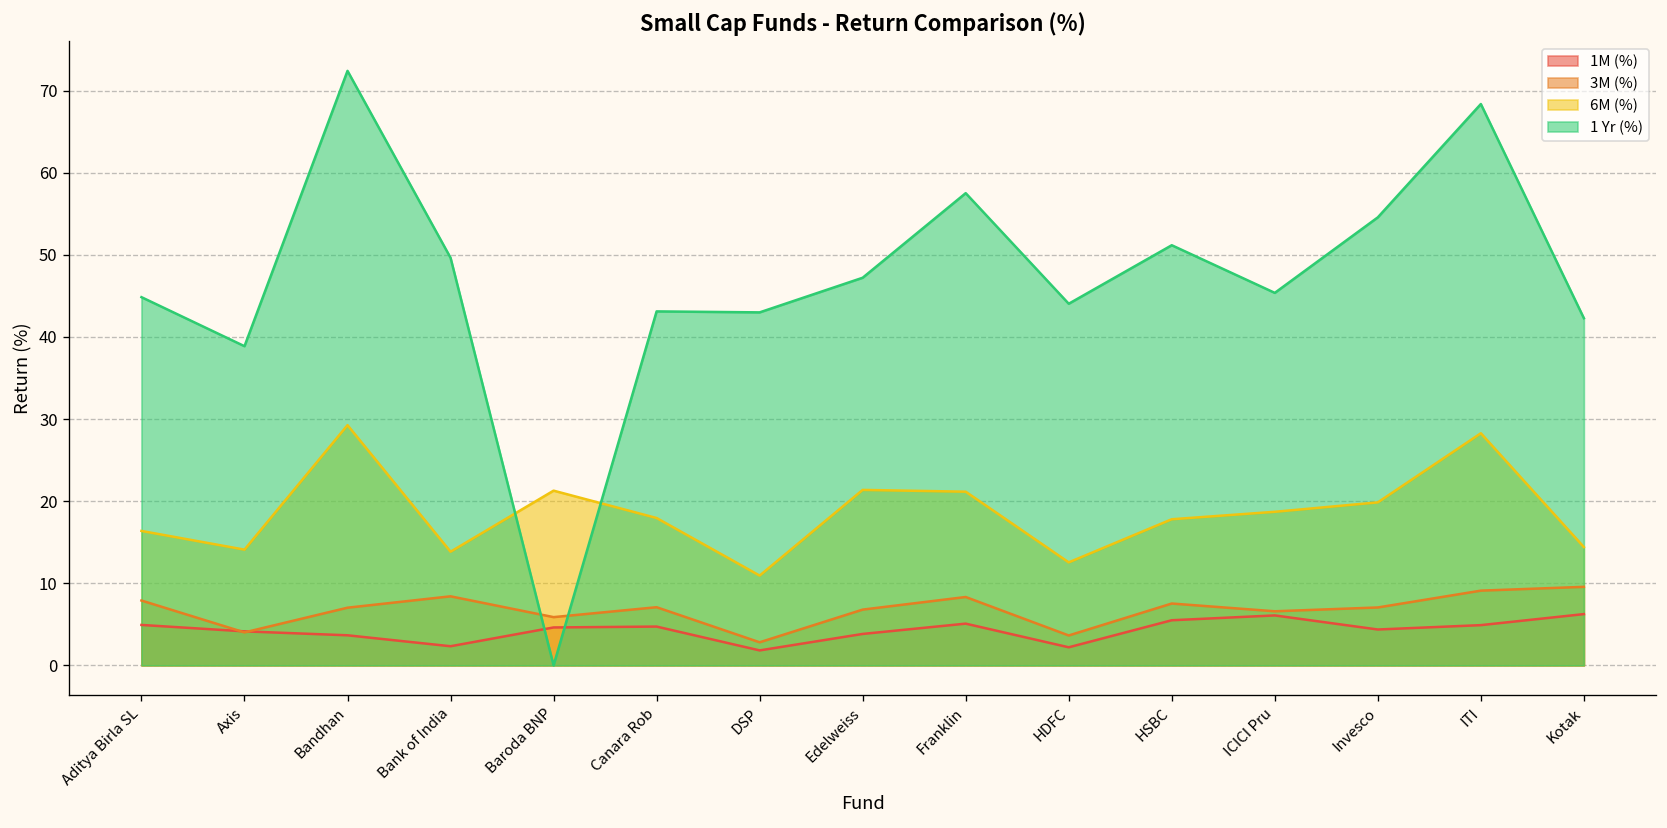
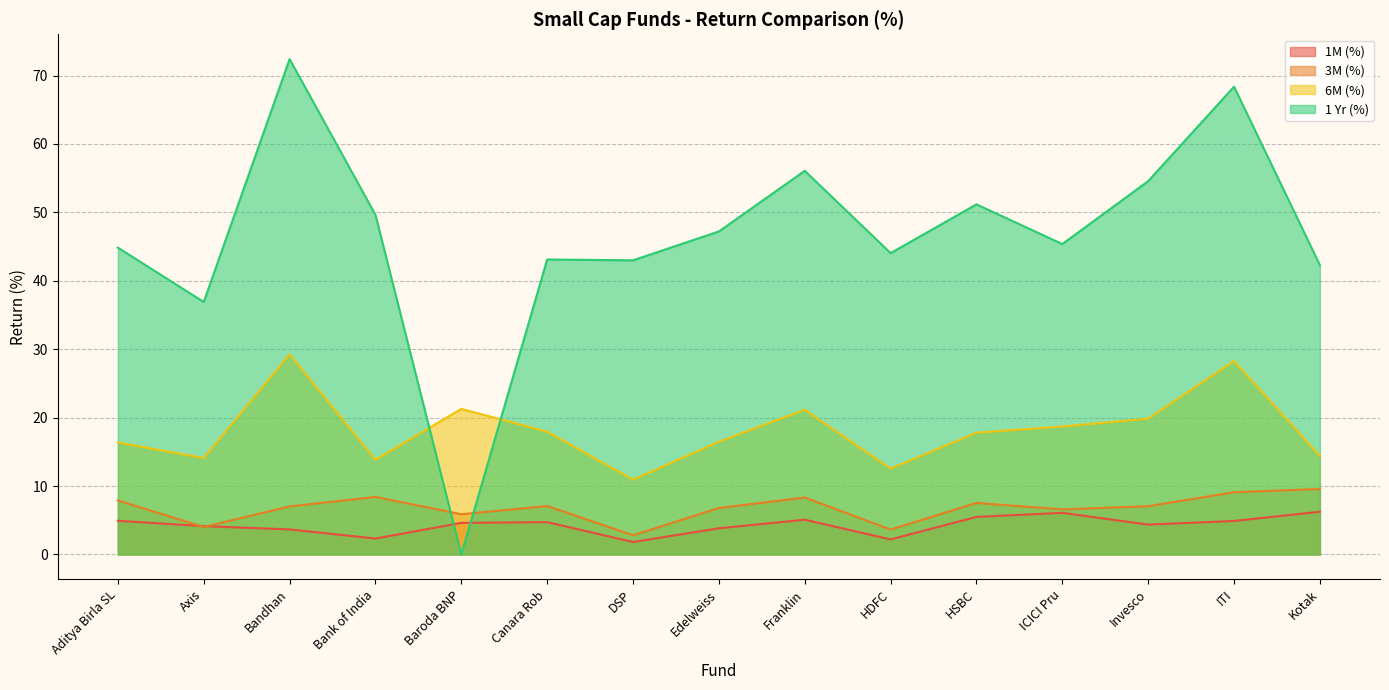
1 Yr (%), Axis: 39 -> 37
6M (%), Edelweiss: 21 -> 16
1 Yr (%), Franklin: 58 -> 56
